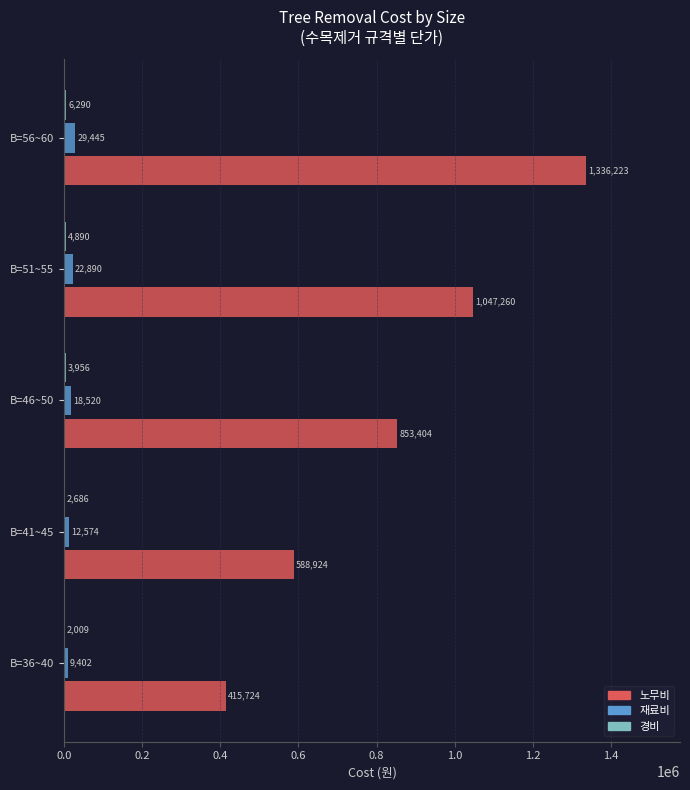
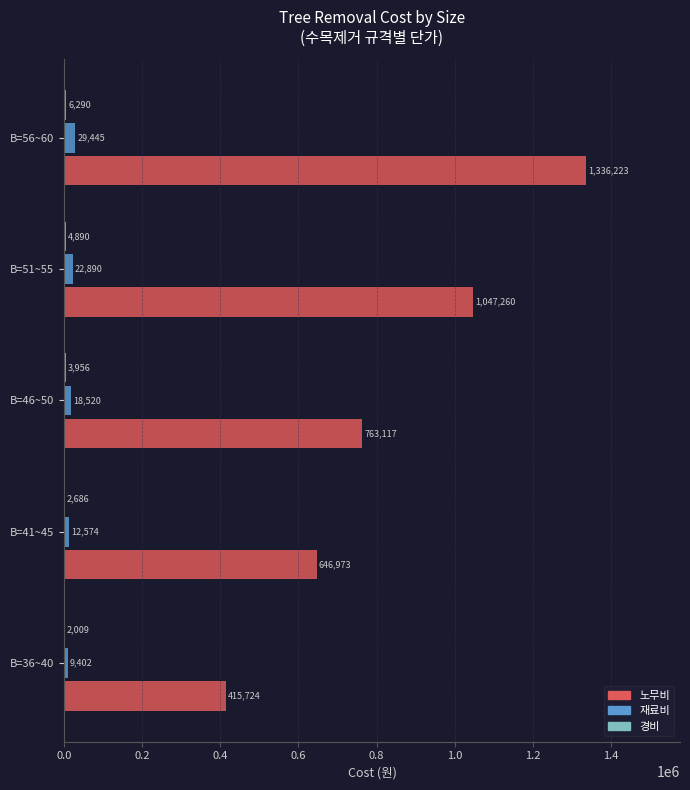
노무비, B=46~50: 853,404 -> 763,117
노무비, B=41~45: 588,924 -> 646,973
